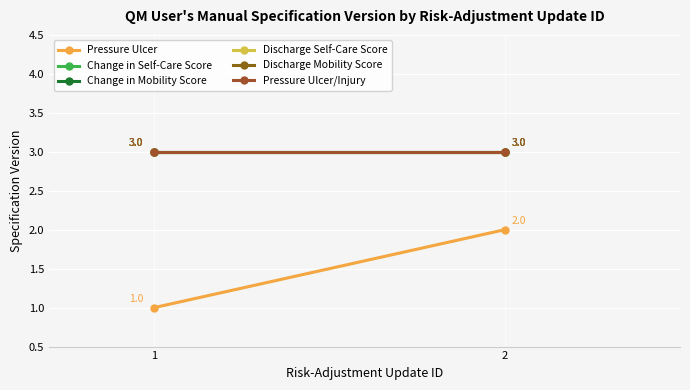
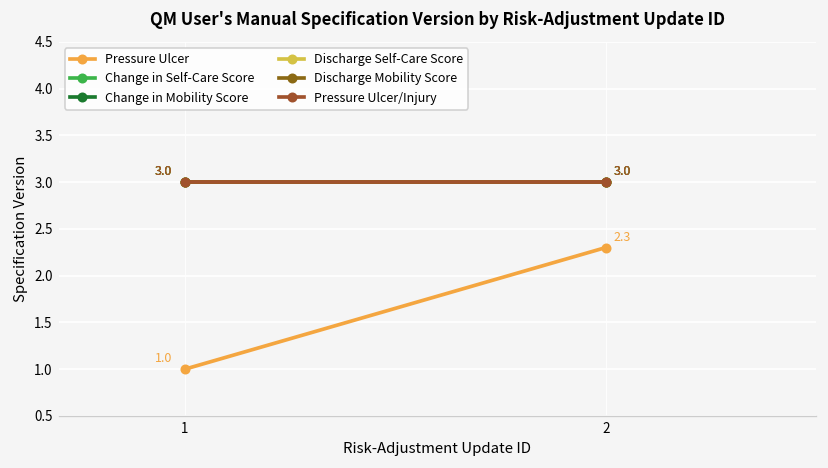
Pressure Ulcer, 2: 2.0 -> 2.3
